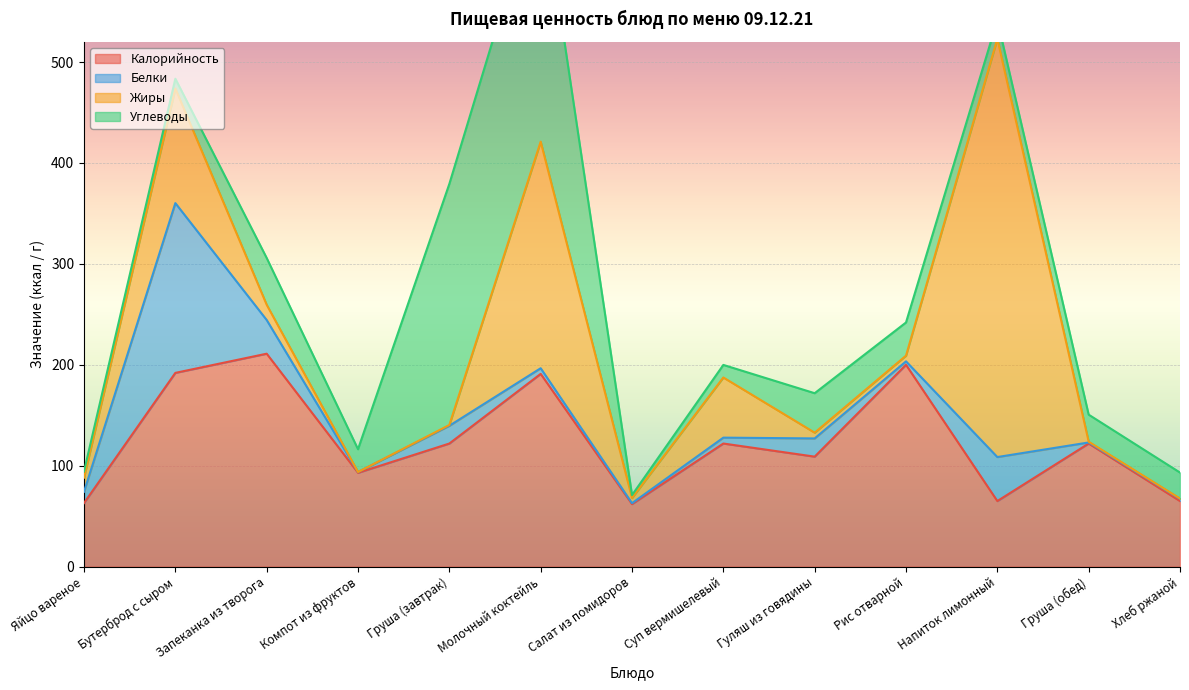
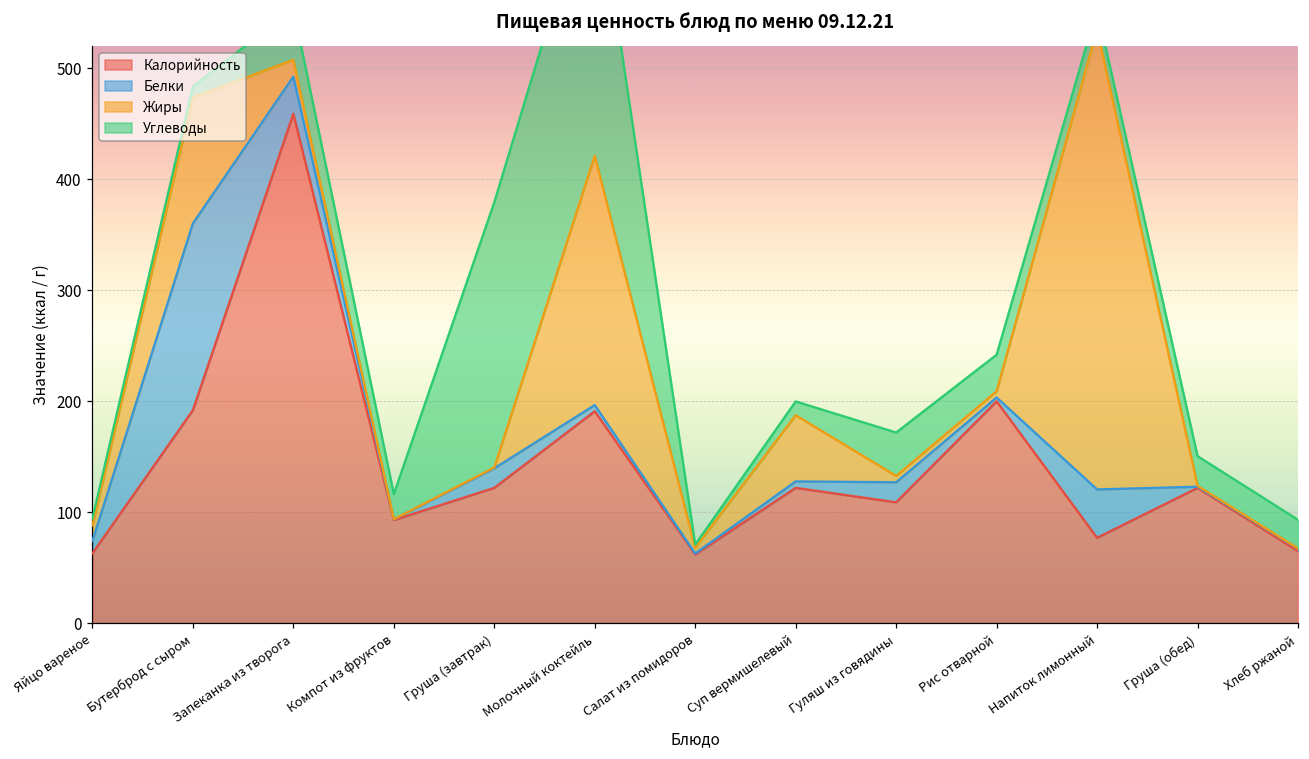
Калорийность, Запеканка из творога: 211 -> 459
Калорийность, Напиток лимонный: 65 -> 77
